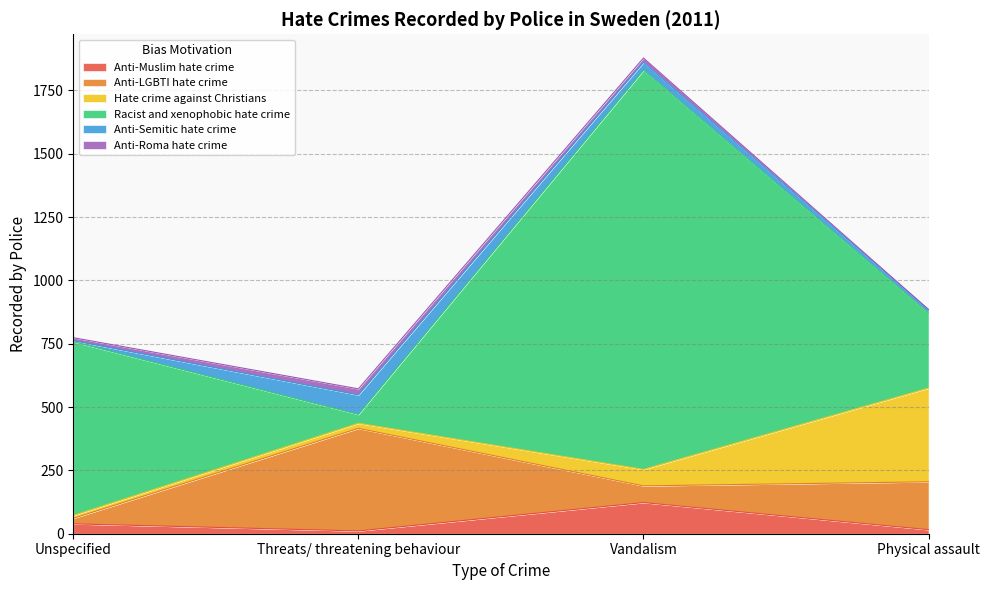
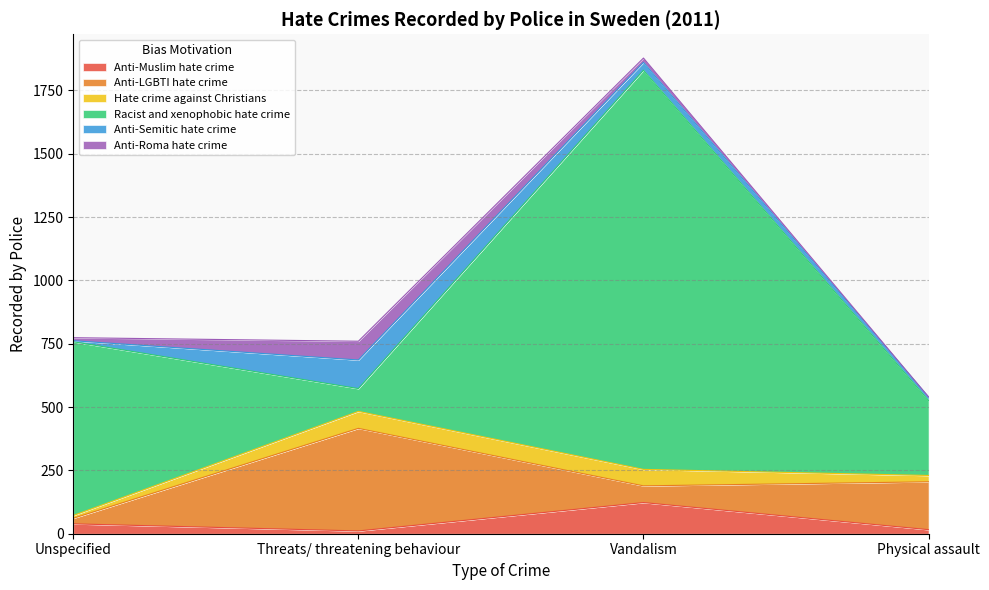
Hate crime against Christians, Threats/ threatening behaviour: 20 -> 70
Racist and xenophobic hate crime, Threats/ threatening behaviour: 40 -> 90
Anti-Semitic hate crime, Threats/ threatening behaviour: 80 -> 110
Anti-Roma hate crime, Threats/ threatening behaviour: 20 -> 70
Hate crime against Christians, Physical assault: 370 -> 30
